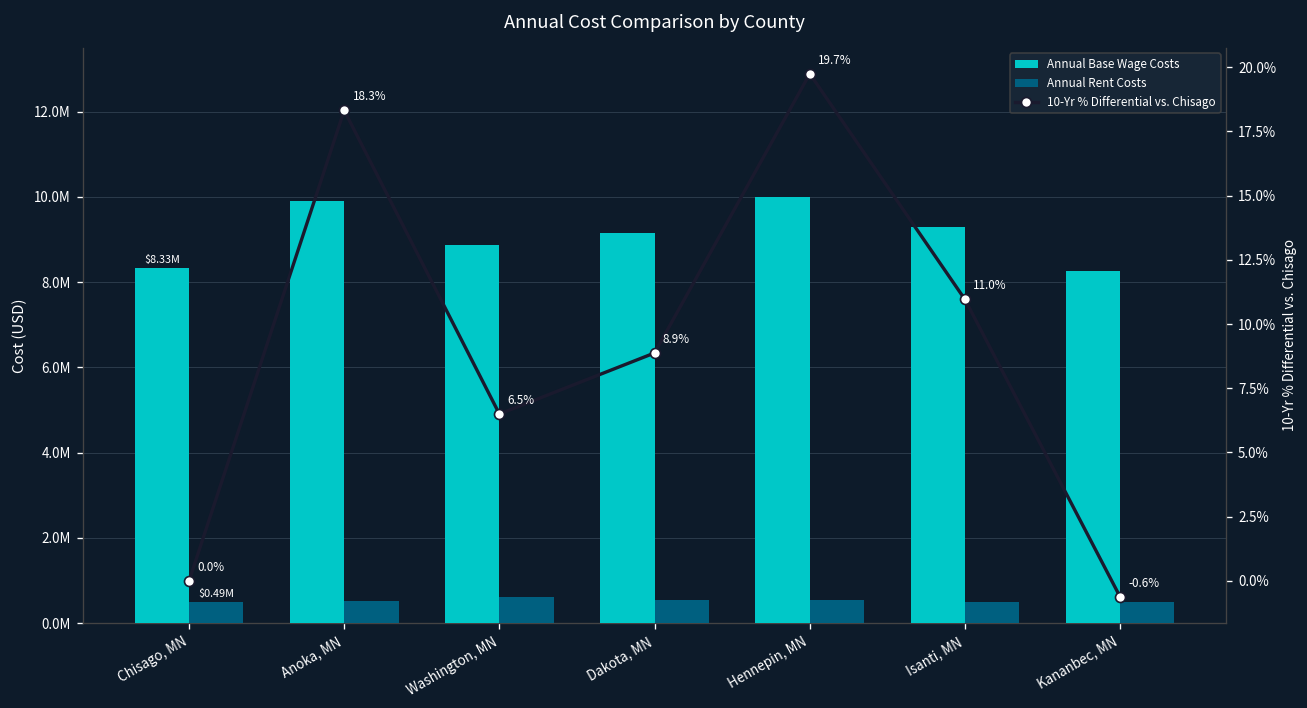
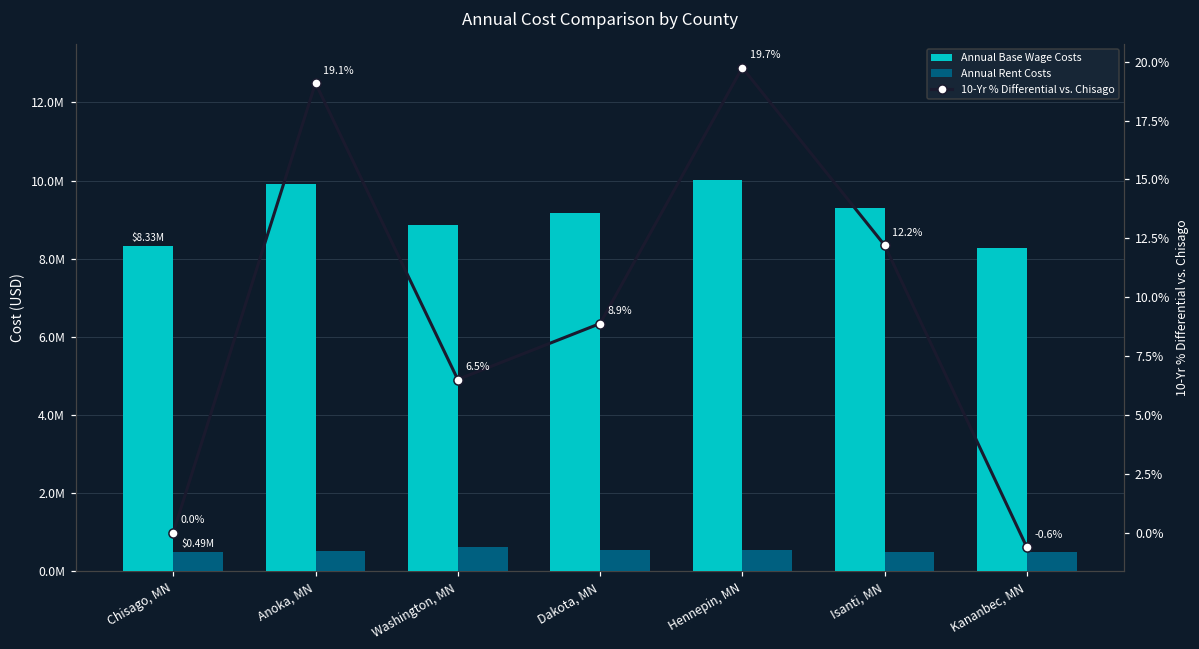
10-Yr % Differential vs. Chisago, Anoka, MN: 18.3% -> 19.1%
10-Yr % Differential vs. Chisago, Isanti, MN: 11.0% -> 12.2%
